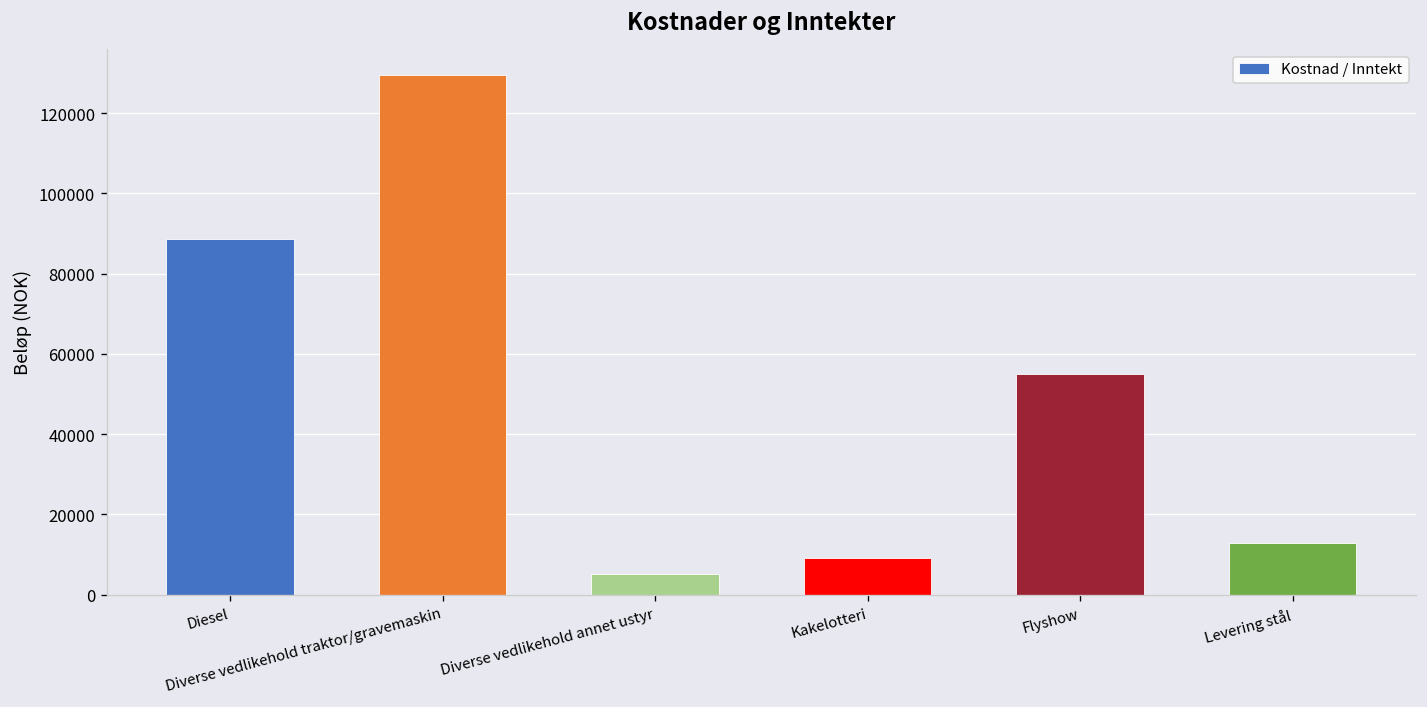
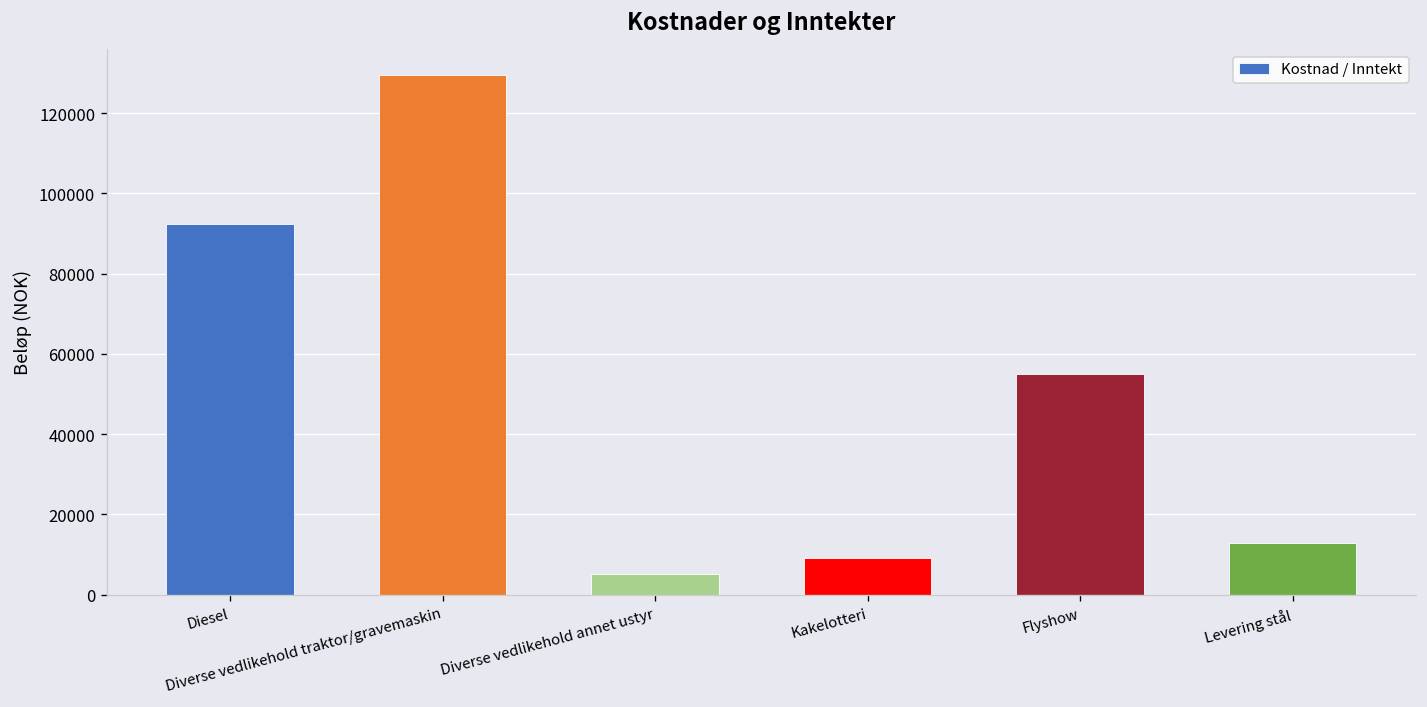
Diesel: 89000 -> 92000
